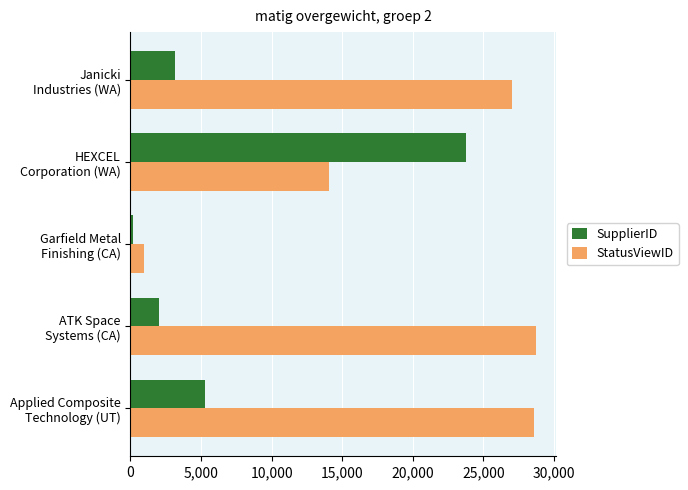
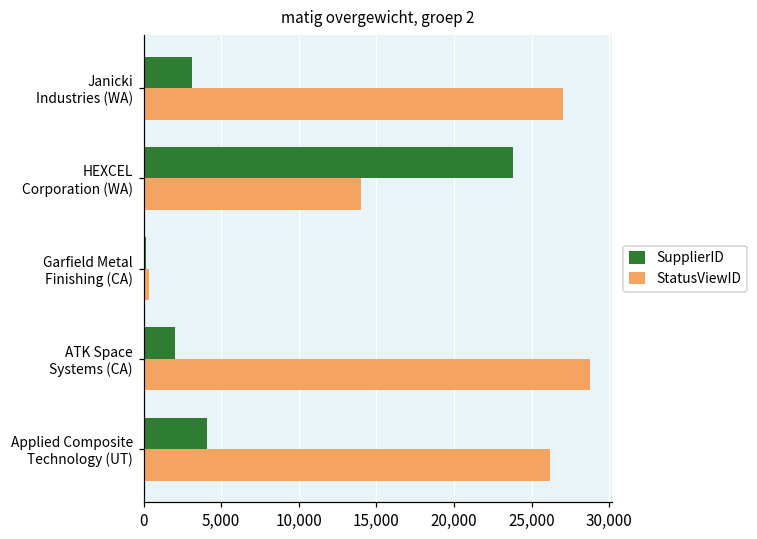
StatusViewID, Garfield Metal Finishing (CA): 1,000 -> 400
SupplierID, Applied Composite Technology (UT): 5,300 -> 4,100
StatusViewID, Applied Composite Technology (UT): 28,600 -> 26,200
